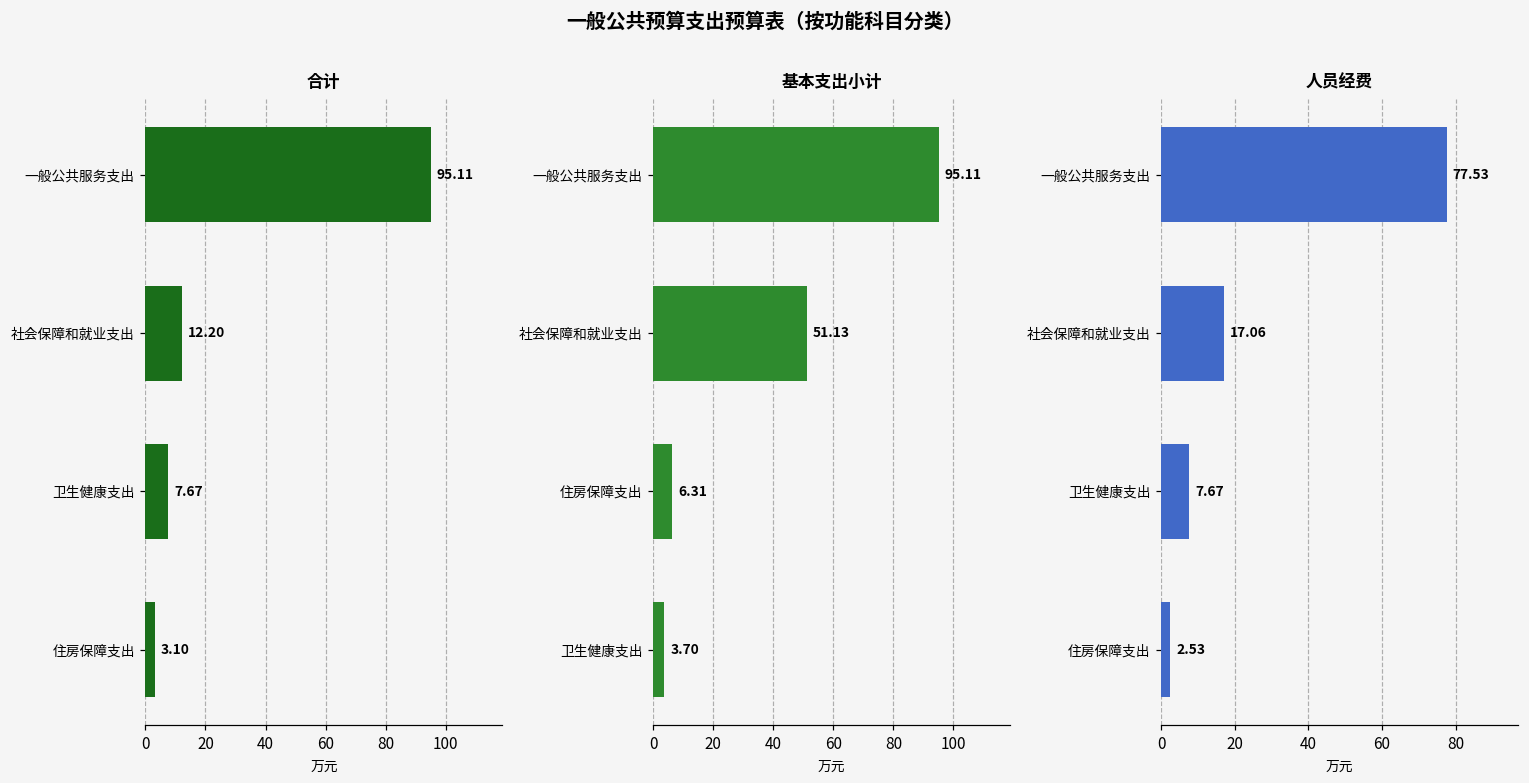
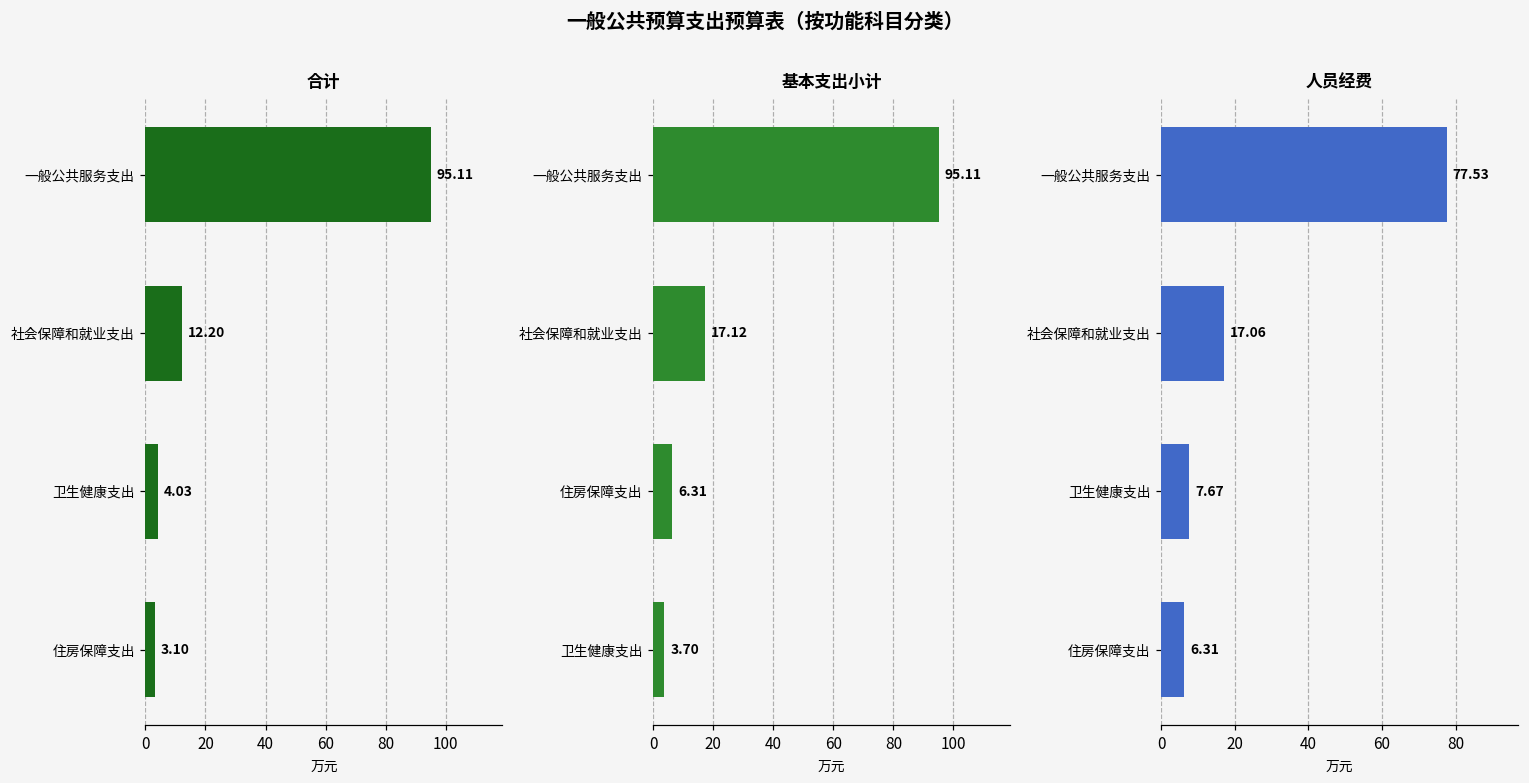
合计, 卫生健康支出: 7.67 -> 4.03
基本支出小计, 社会保障和就业支出: 51.13 -> 17.12
人员经费, 住房保障支出: 2.53 -> 6.31
